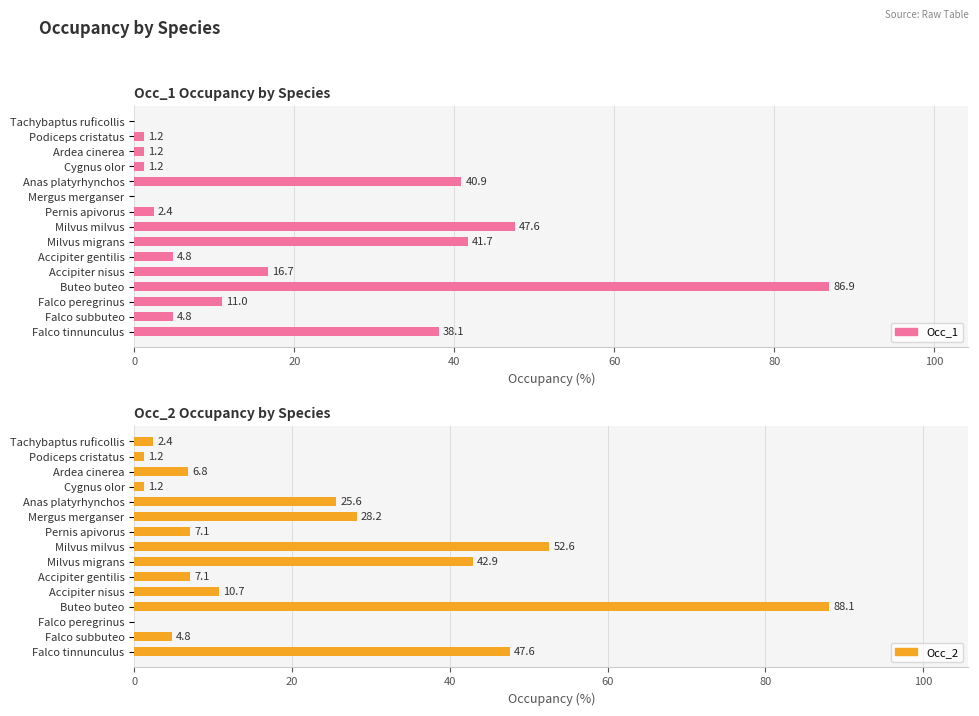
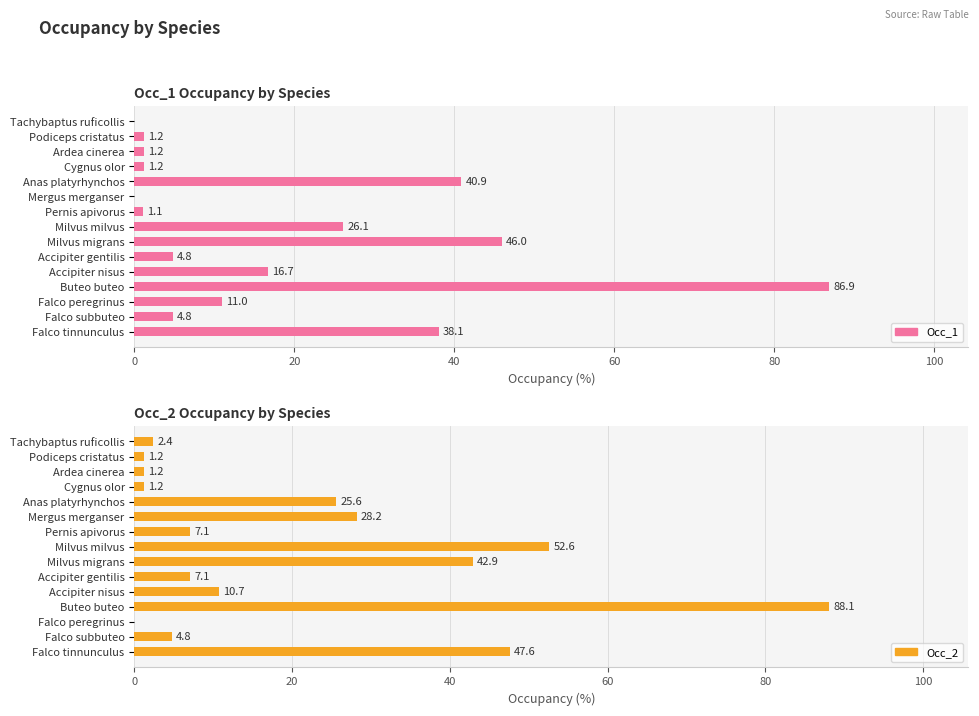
Occ_1 Occupancy by Species, Pernis apivorus: 2.4 -> 1.1
Occ_1 Occupancy by Species, Milvus milvus: 47.6 -> 26.1
Occ_1 Occupancy by Species, Milvus migrans: 41.7 -> 46.0
Occ_2 Occupancy by Species, Ardea cinerea: 6.8 -> 1.2
